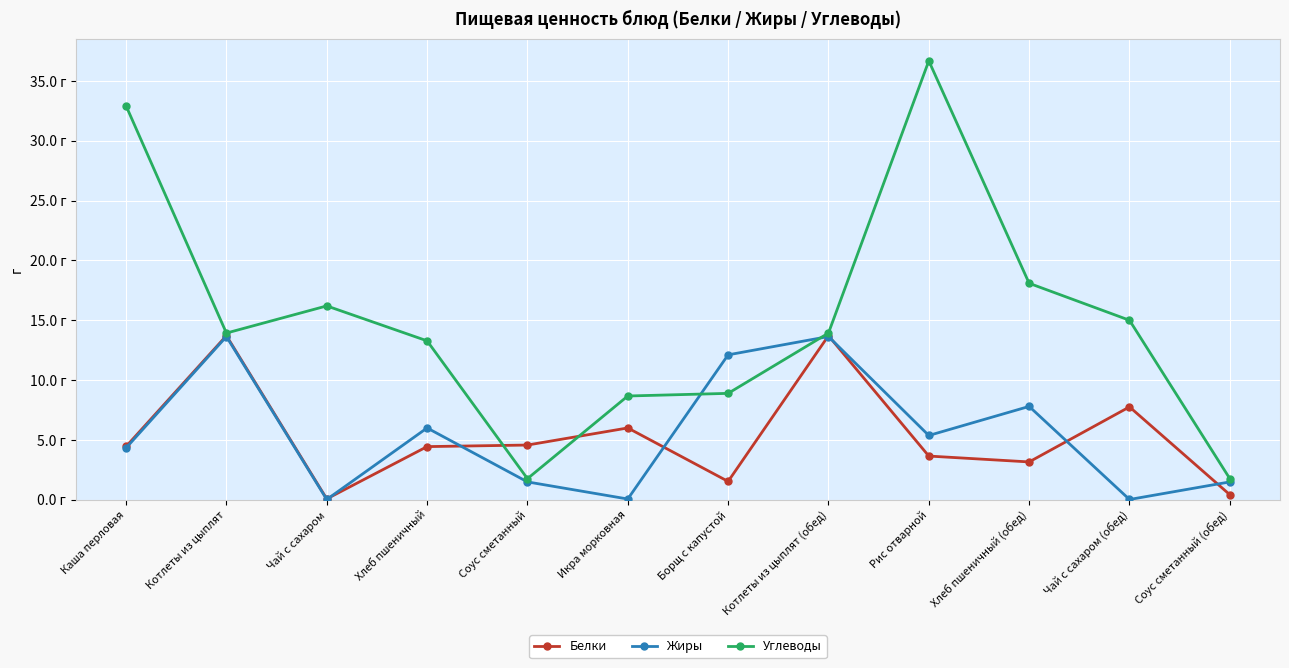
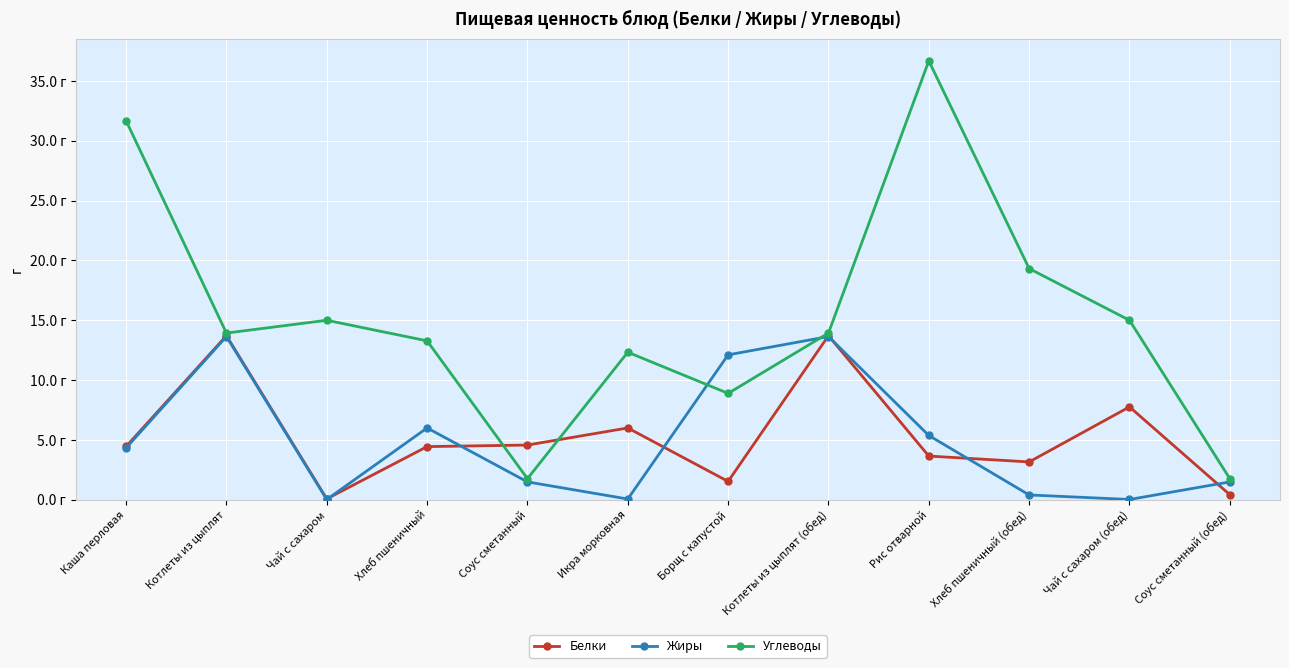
Углеводы, Каша перловая: 32.9 г -> 31.7 г
Углеводы, Чай с сахаром: 16.2 г -> 15.0 г
Углеводы, Икра морковная: 8.7 г -> 12.3 г
Жиры, Хлеб пшеничный (обед): 7.8 г -> 0.4 г
Углеводы, Хлеб пшеничный (обед): 18.1 г -> 19.3 г
